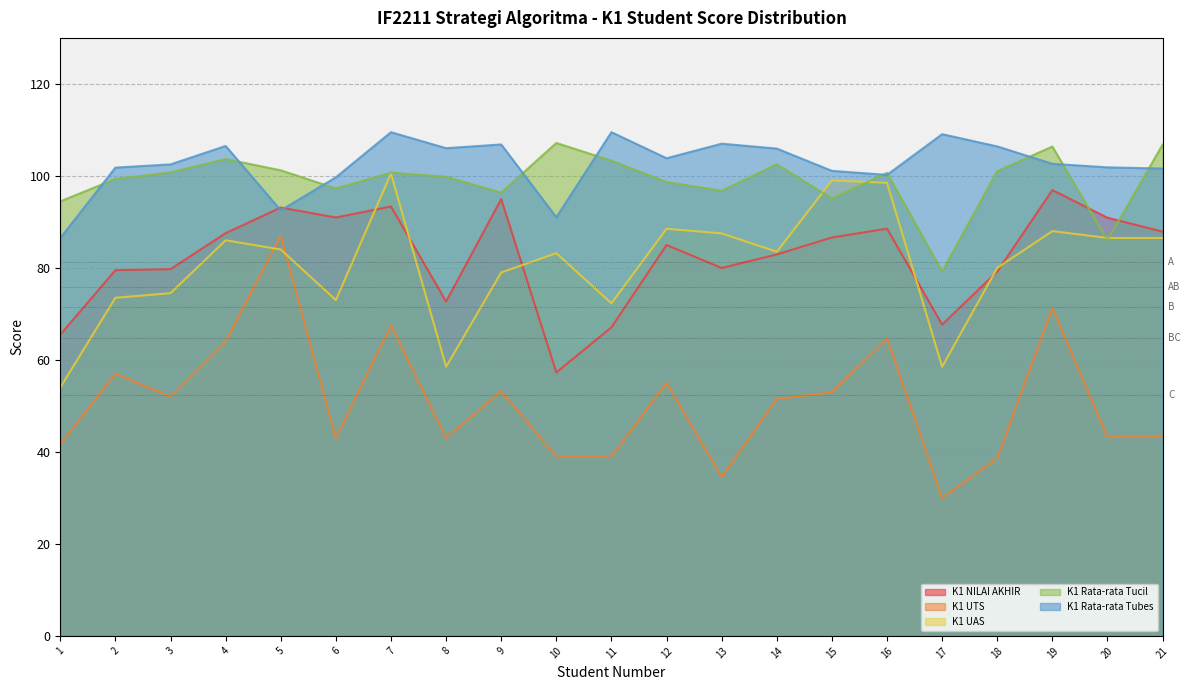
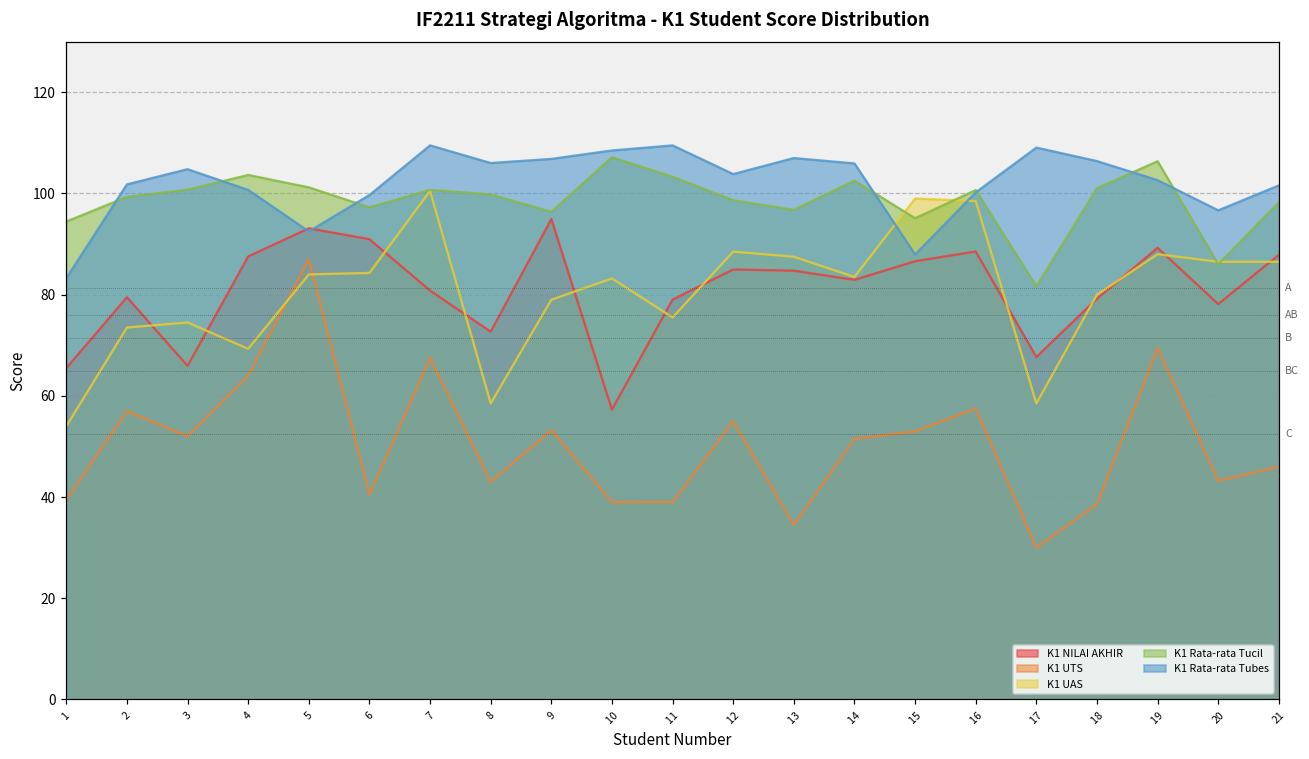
K1 UTS, 1: 42 -> 40
K1 Rata-rata Tubes, 1: 86 -> 83
K1 NILAI AKHIR, 3: 80 -> 66
K1 Rata-rata Tubes, 3: 103 -> 105
K1 UAS, 4: 86 -> 69
K1 Rata-rata Tubes, 4: 107 -> 101
K1 UTS, 6: 43 -> 41
K1 UAS, 6: 73 -> 84
K1 NILAI AKHIR, 7: 93 -> 81
K1 Rata-rata Tubes, 10: 91 -> 109
K1 NILAI AKHIR, 11: 67 -> 79
K1 UAS, 11: 72 -> 76
K1 NILAI AKHIR, 13: 80 -> 85
K1 Rata-rata Tubes, 15: 101 -> 88
K1 UTS, 16: 65 -> 58
K1 Rata-rata Tucil, 17: 79 -> 82
K1 NILAI AKHIR, 19: 97 -> 89
K1 UTS, 19: 71 -> 70
K1 NILAI AKHIR, 20: 91 -> 78
K1 Rata-rata Tubes, 20: 102 -> 97
K1 UTS, 21: 44 -> 46
K1 Rata-rata Tucil, 21: 107 -> 98
